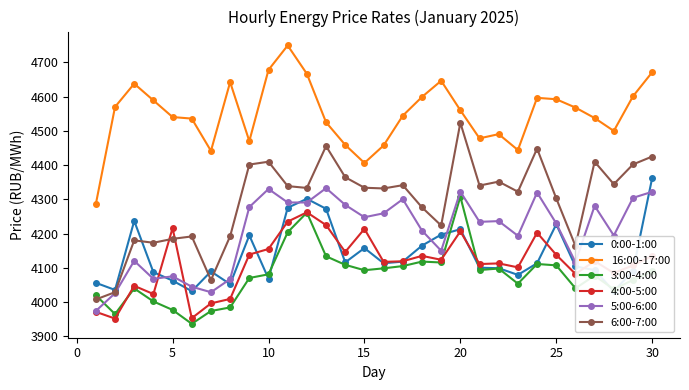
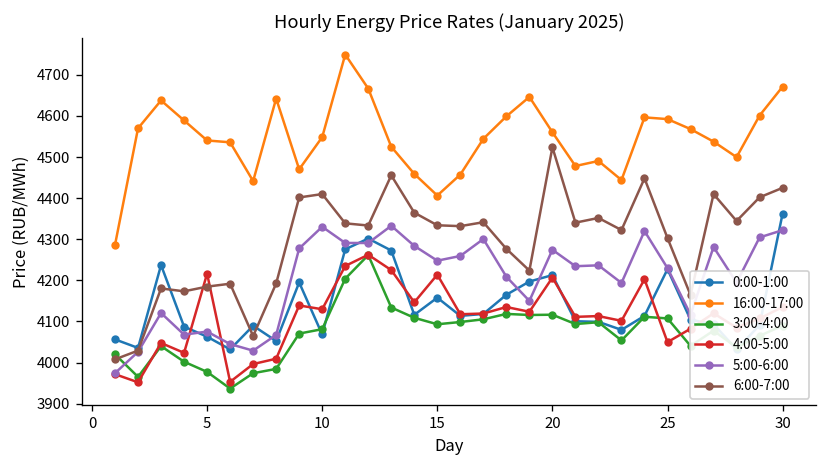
16:00-17:00, 10: 4680 -> 4550
4:00-5:00, 10: 4160 -> 4130
3:00-4:00, 20: 4310 -> 4120
5:00-6:00, 20: 4320 -> 4270
4:00-5:00, 25: 4140 -> 4050
